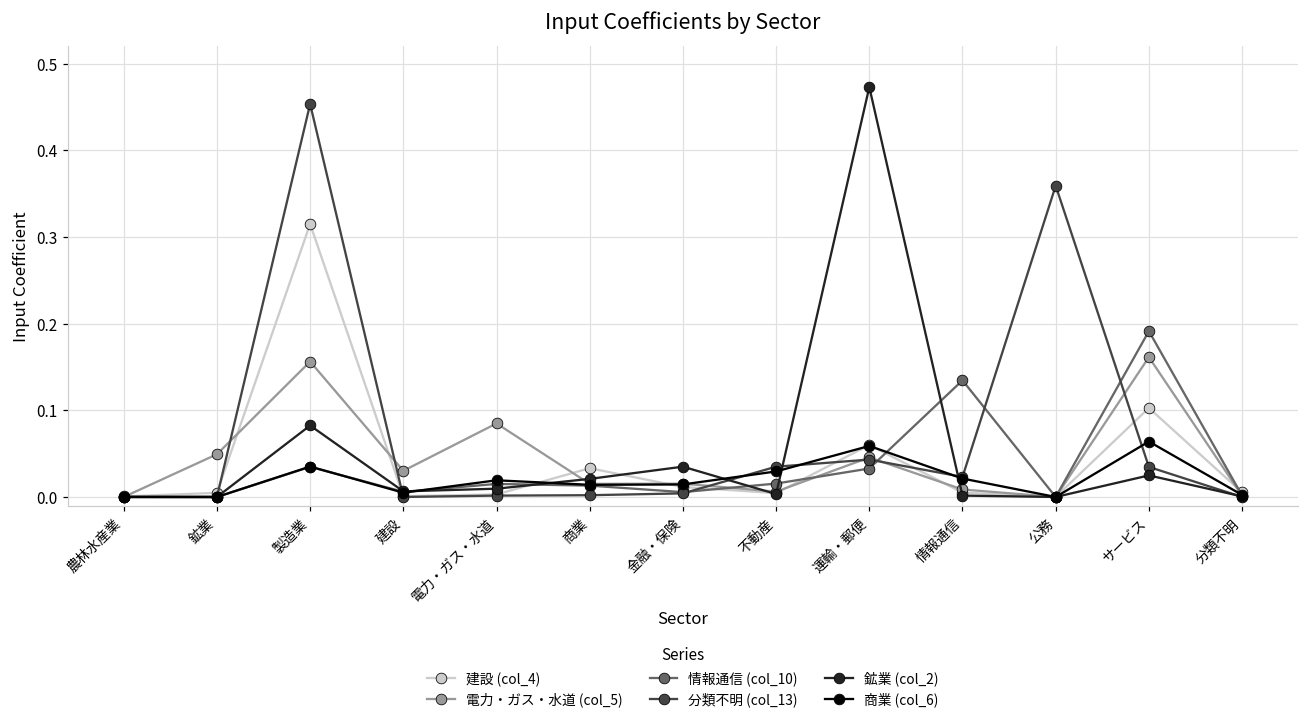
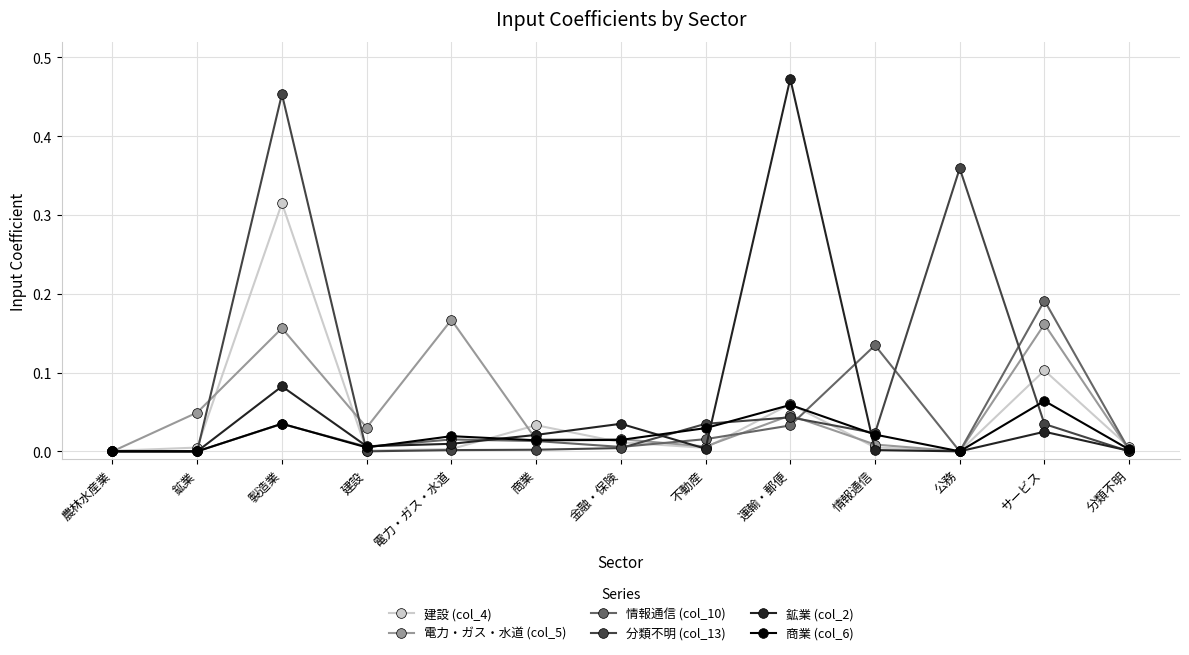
電力・ガス・水道 (col_5), 電力・ガス・水道: 0.08 -> 0.17
